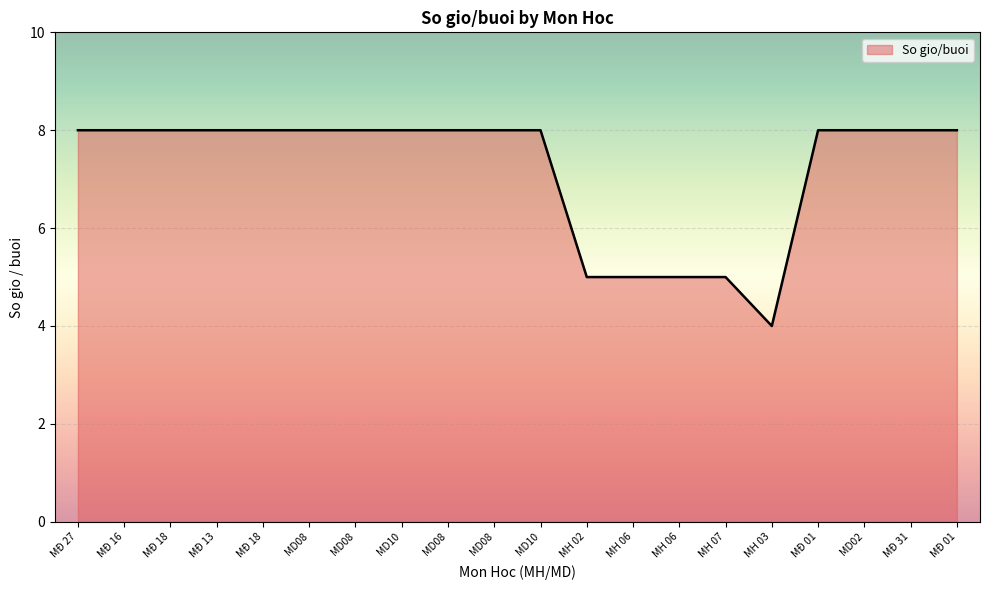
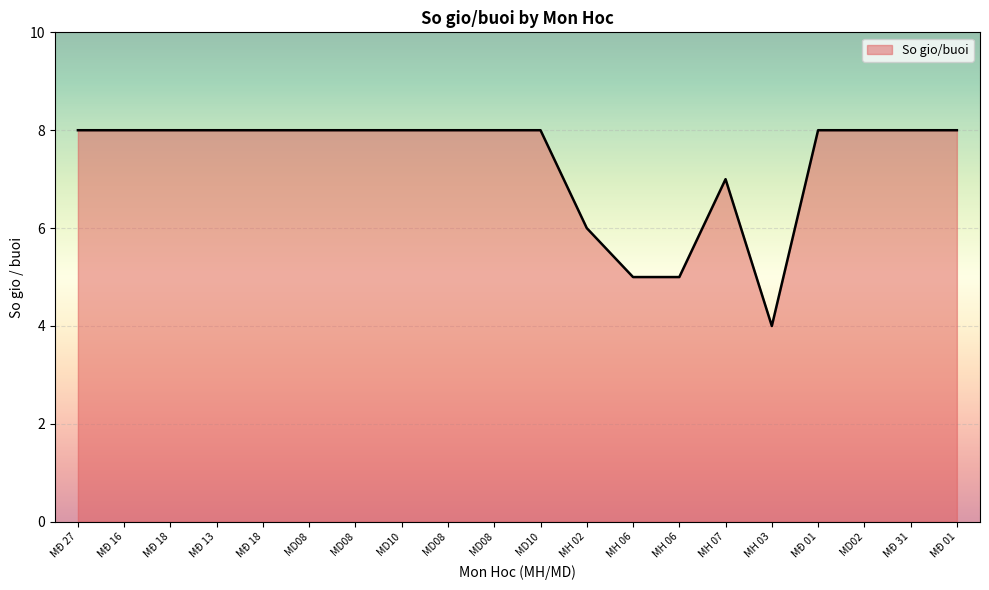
MH 02: 5 -> 6
MH 07: 5 -> 7
